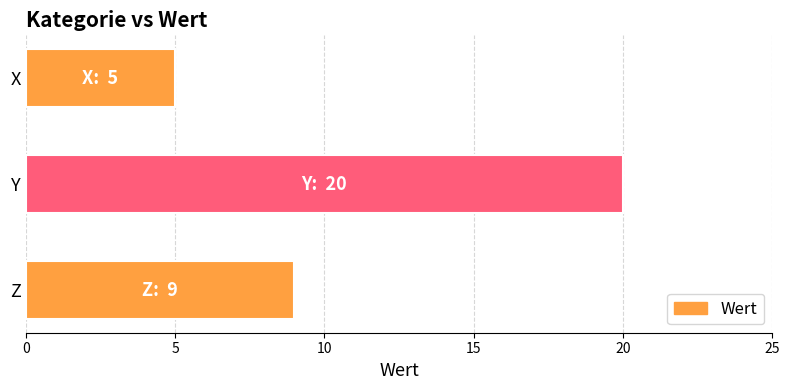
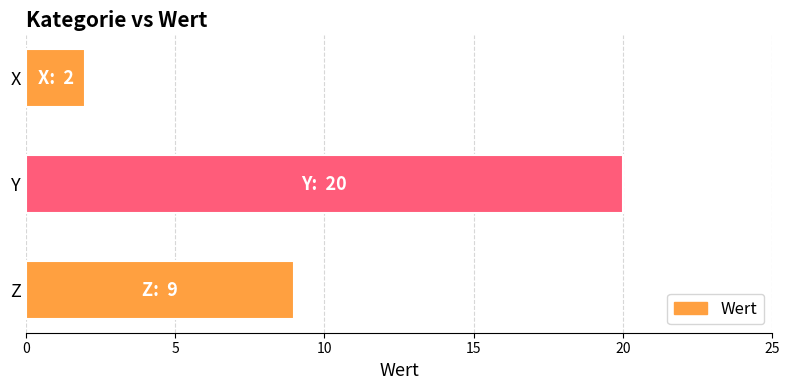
X: 5 -> 2
